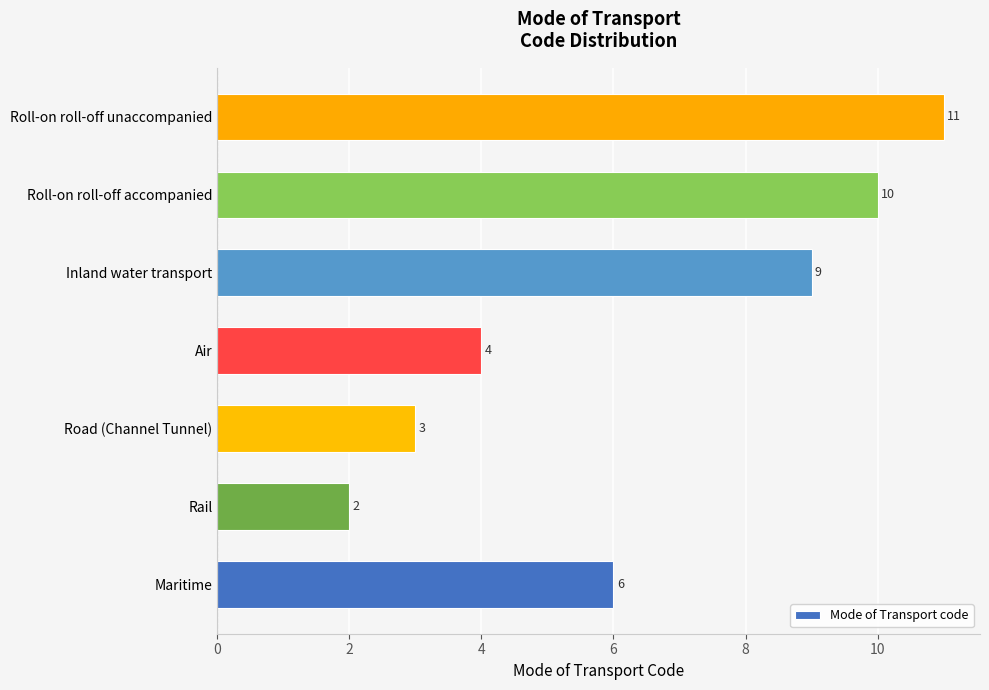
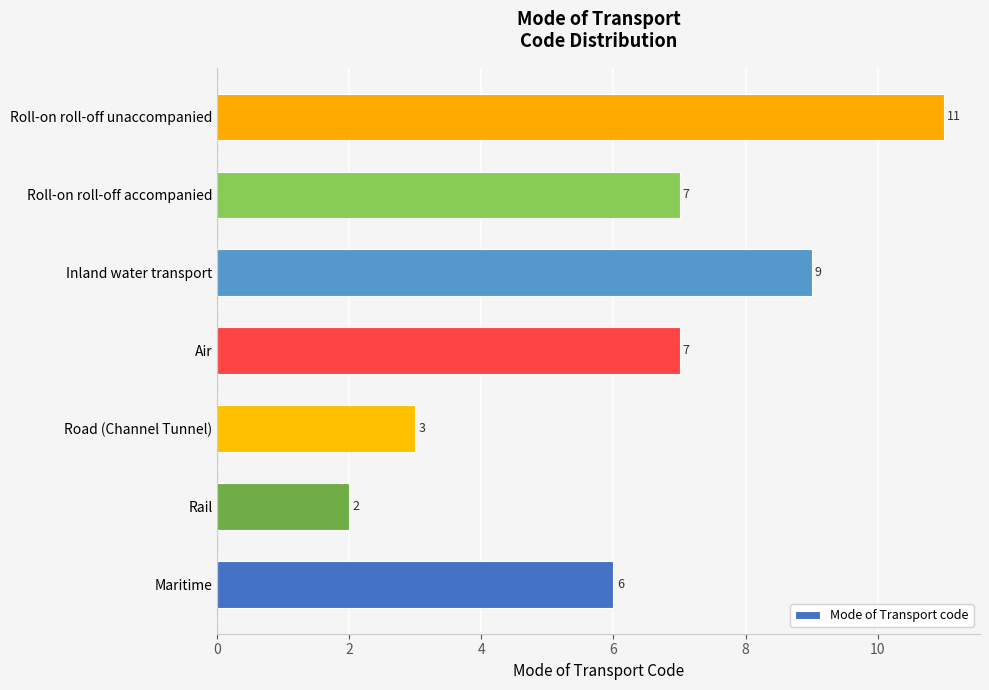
Roll-on roll-off accompanied: 10 -> 7
Air: 4 -> 7
